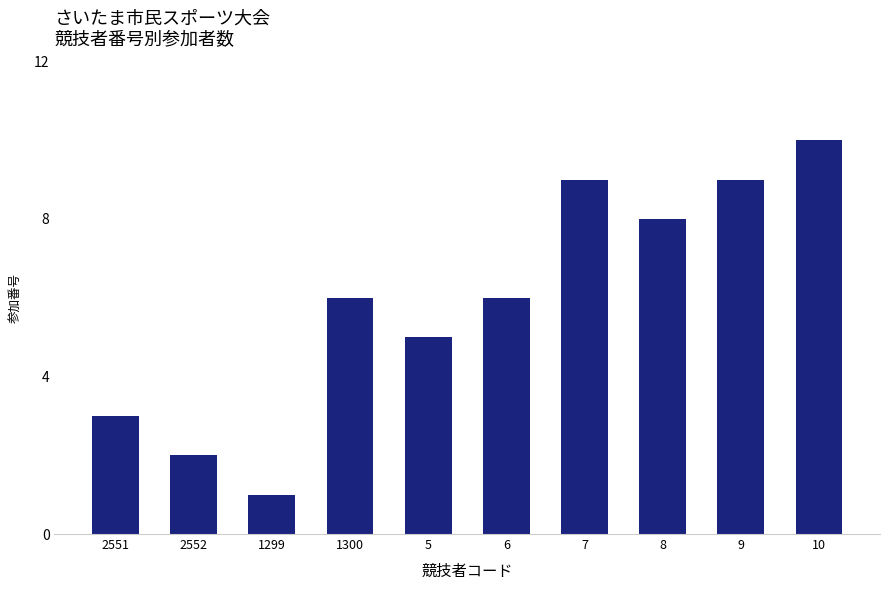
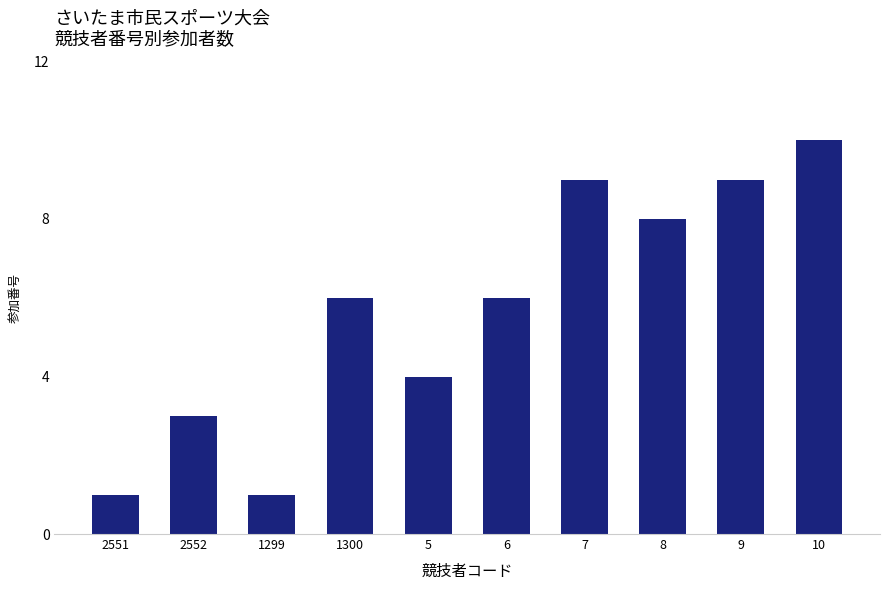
2551: 3 -> 1
2552: 2 -> 3
5: 5 -> 4
